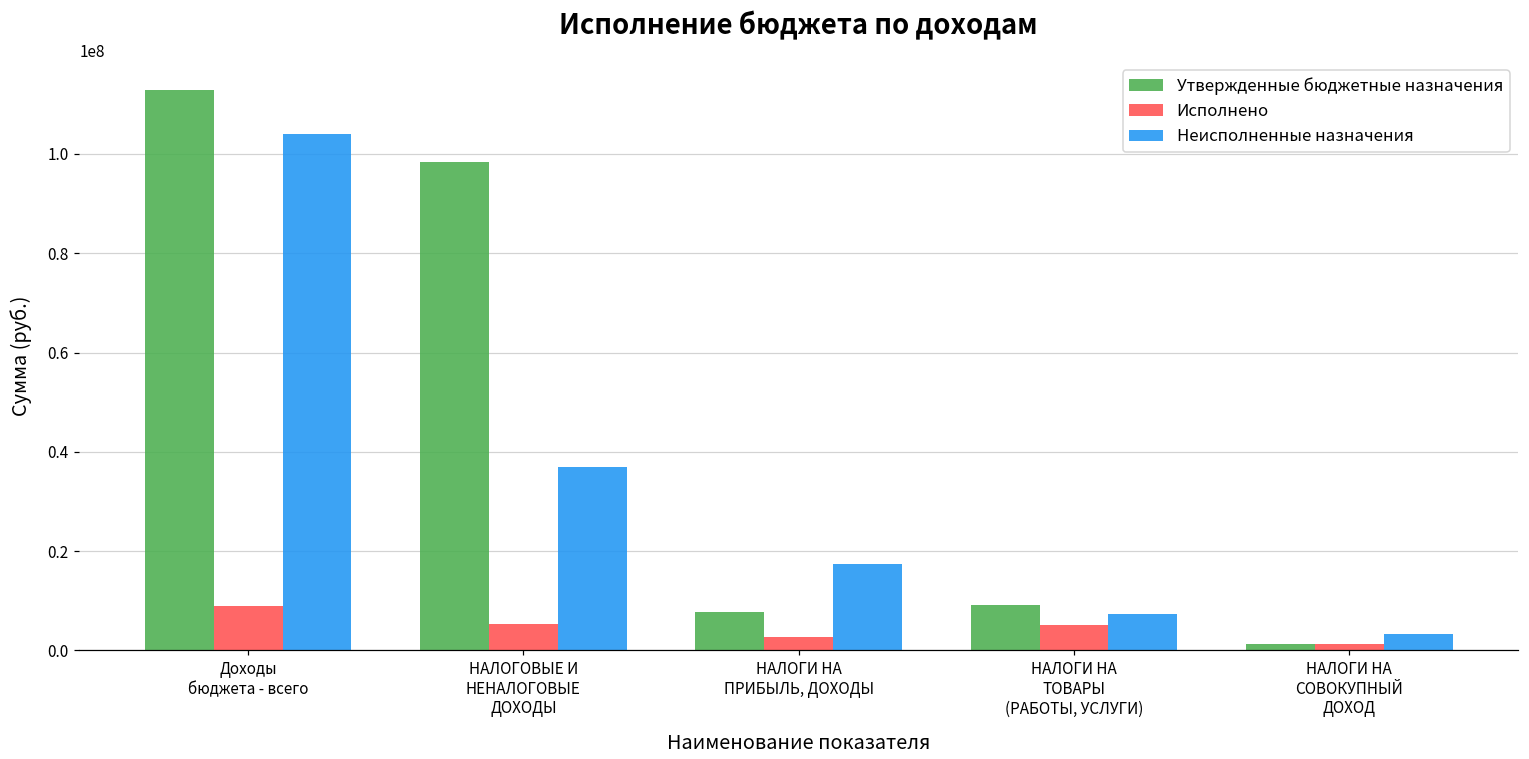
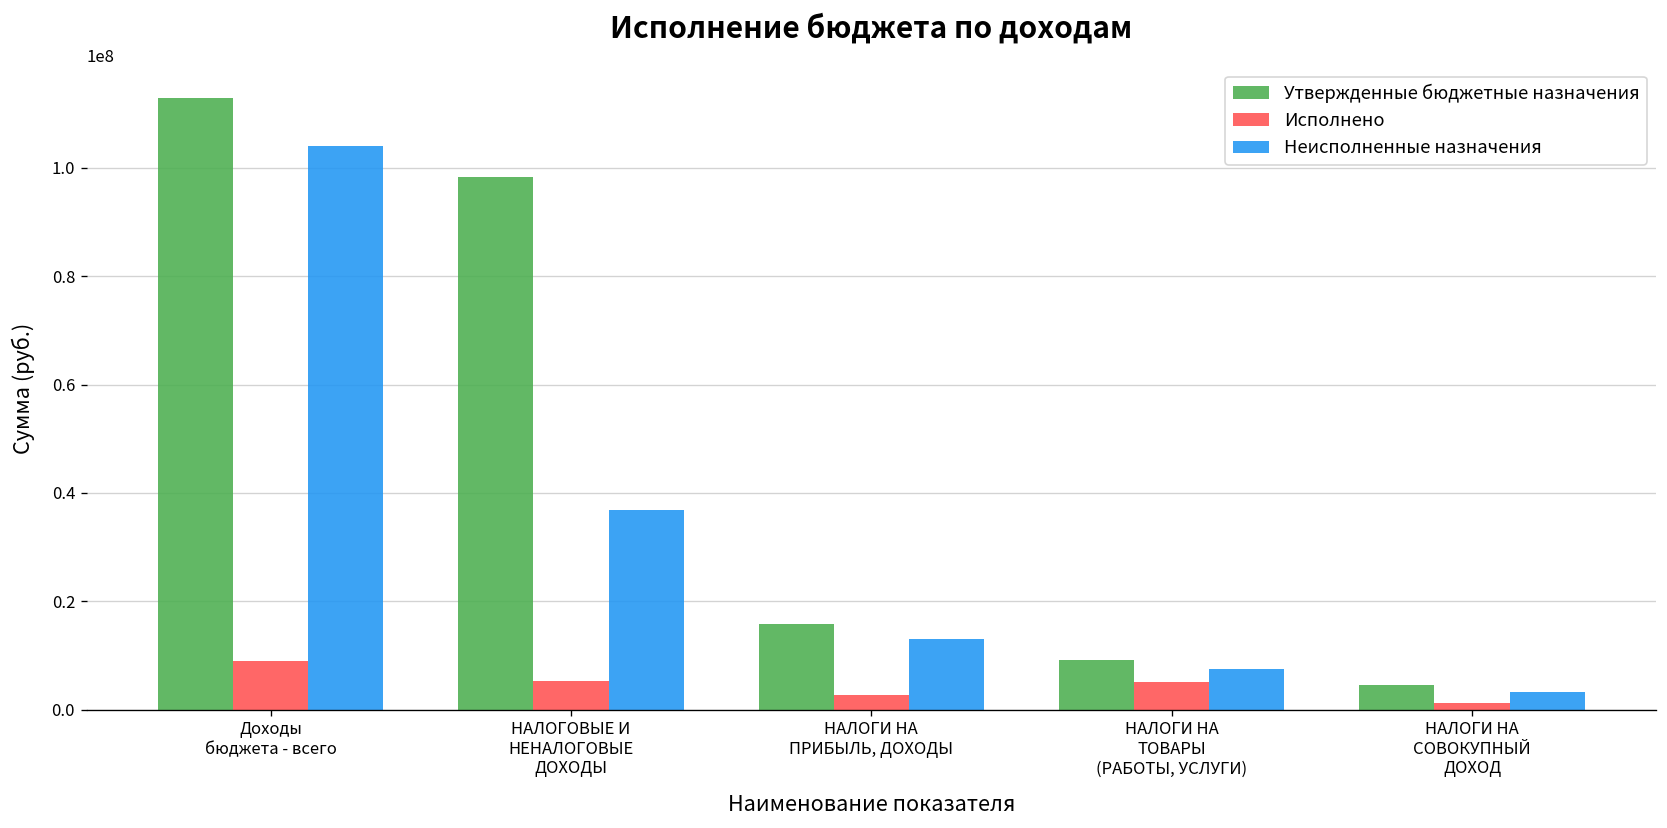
Утвержденные бюджетные назначения, НАЛОГИ НА ПРИБЫЛЬ, ДОХОДЫ: 8000000 -> 16000000
Неисполненные назначения, НАЛОГИ НА ПРИБЫЛЬ, ДОХОДЫ: 17000000 -> 13000000
Утвержденные бюджетные назначения, НАЛОГИ НА СОВОКУПНЫЙ ДОХОД: 1000000 -> 5000000
